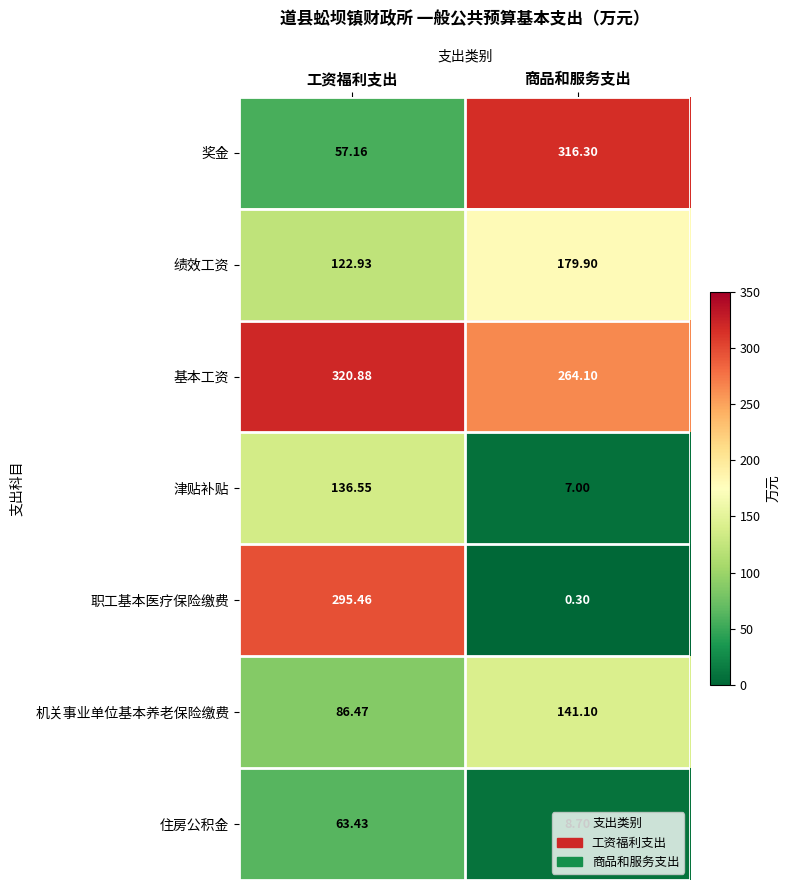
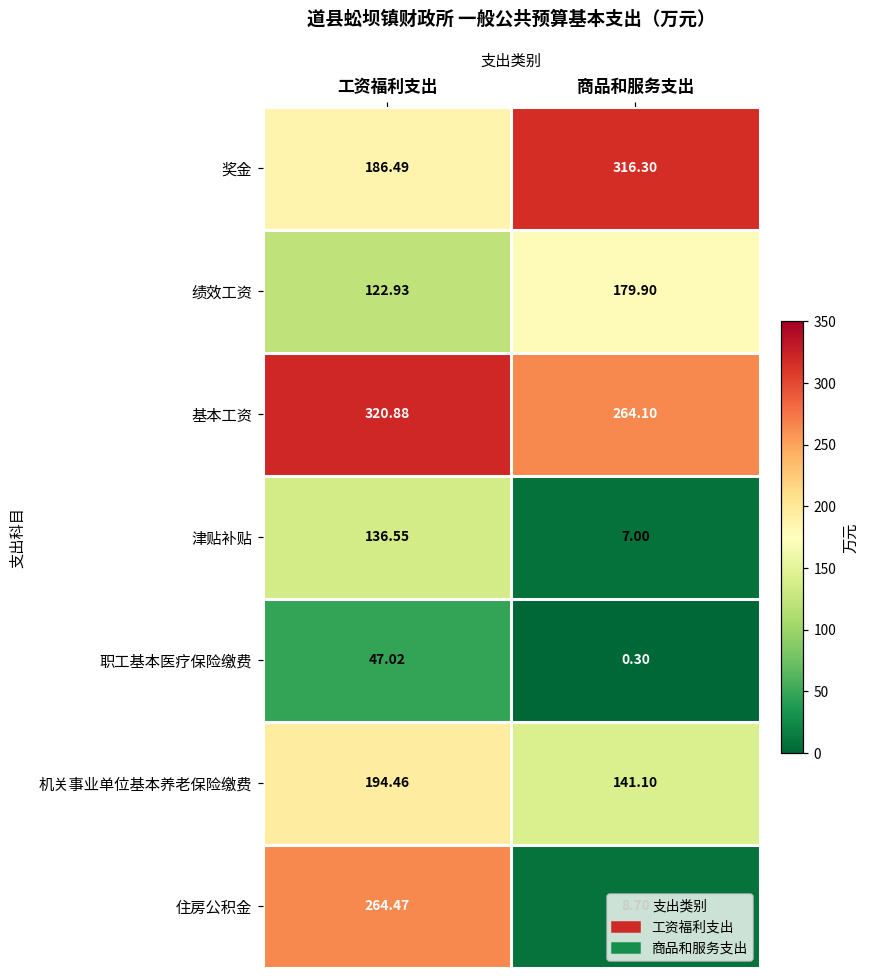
奖金, 工资福利支出: 57.16 -> 186.49
职工基本医疗保险缴费, 工资福利支出: 295.46 -> 47.02
机关事业单位基本养老保险缴费, 工资福利支出: 86.47 -> 194.46
住房公积金, 工资福利支出: 63.43 -> 264.47
